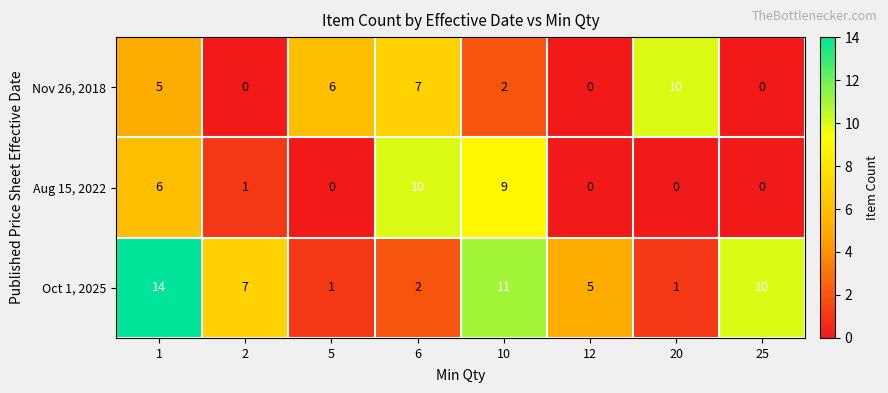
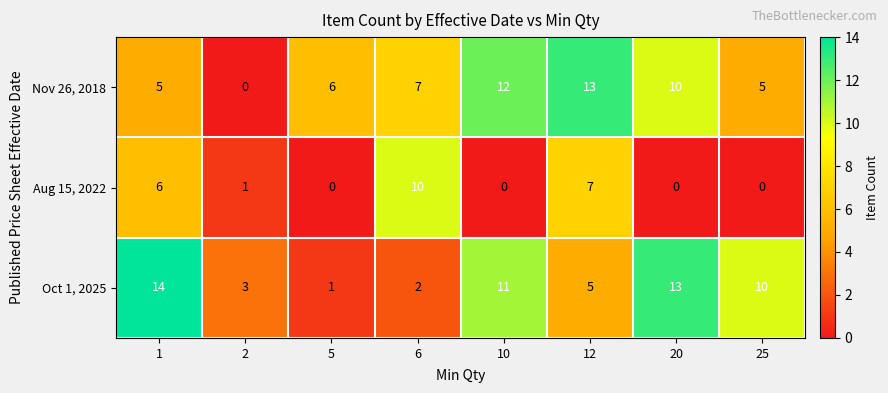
Nov 26, 2018, 10: 2 -> 12
Nov 26, 2018, 12: 0 -> 13
Nov 26, 2018, 25: 0 -> 5
Aug 15, 2022, 10: 9 -> 0
Aug 15, 2022, 12: 0 -> 7
Oct 1, 2025, 2: 7 -> 3
Oct 1, 2025, 20: 1 -> 13
